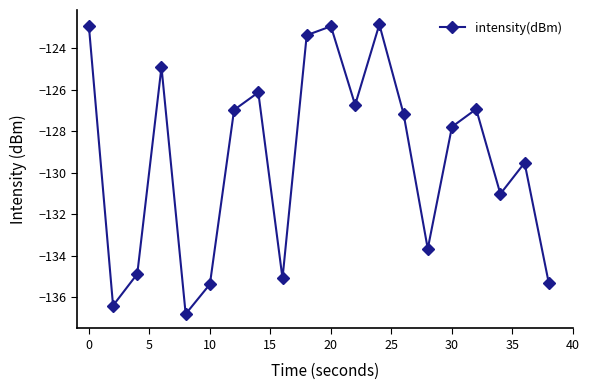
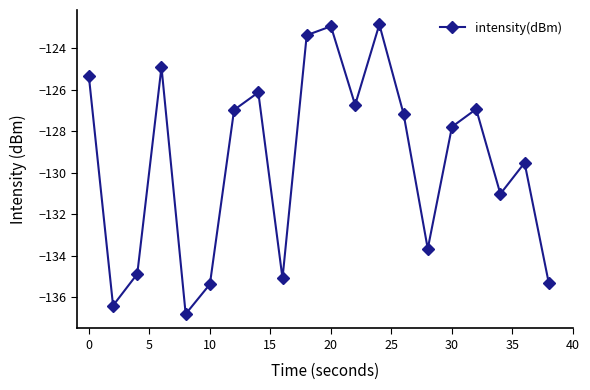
0: -122.9 -> -125.3
